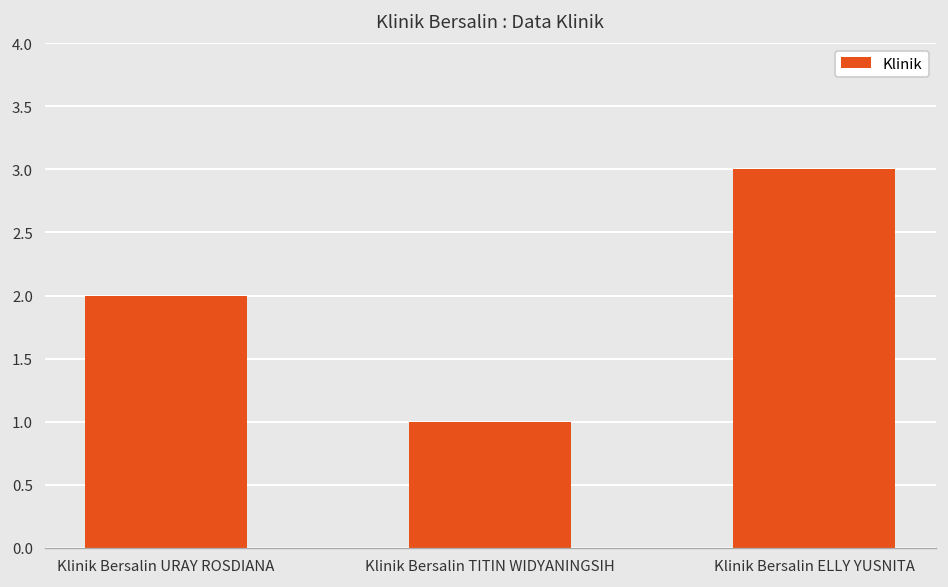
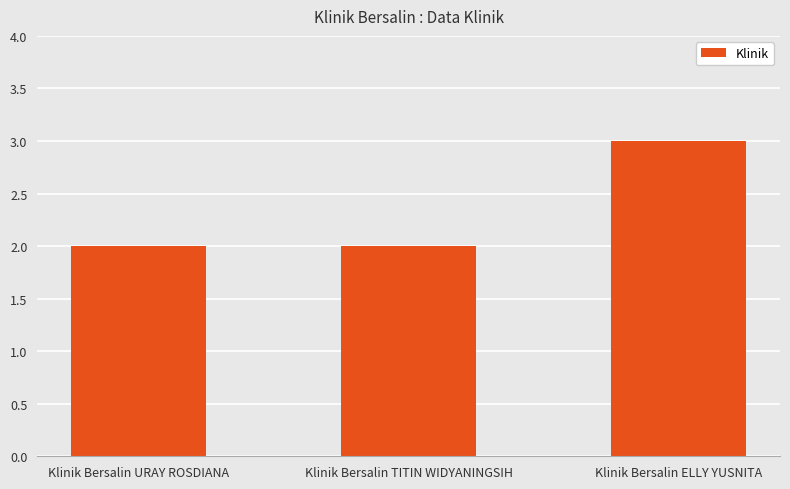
Klinik Bersalin TITIN WIDYANINGSIH: 1 -> 2
